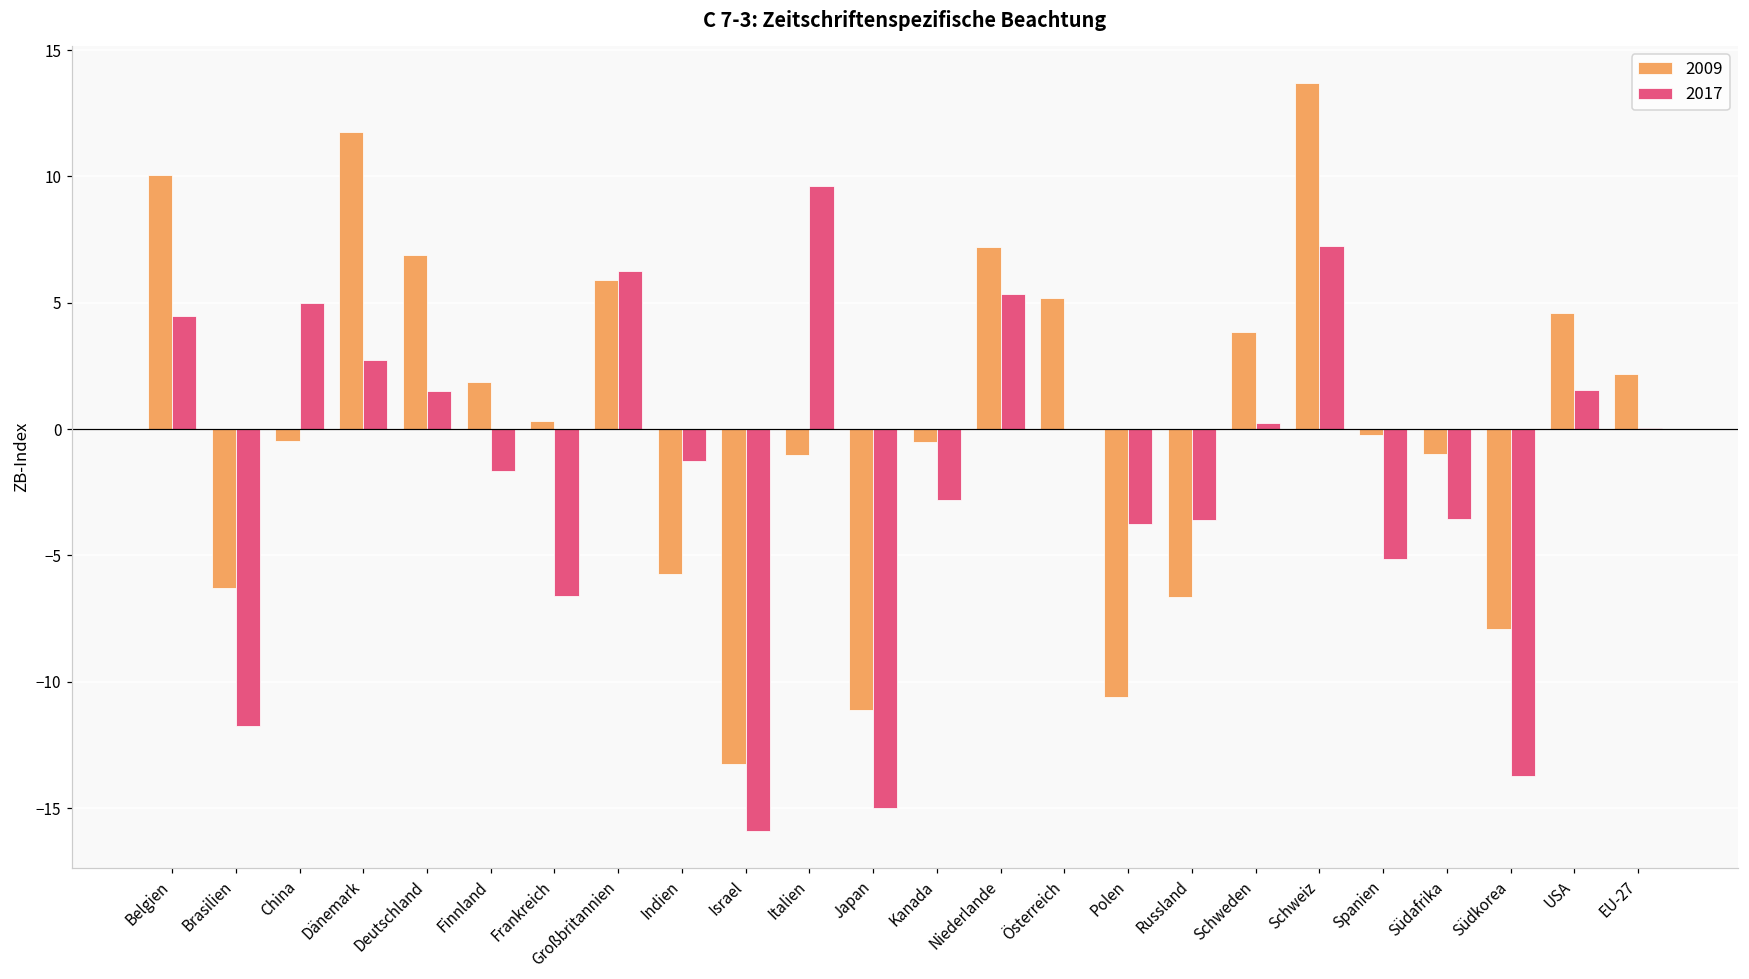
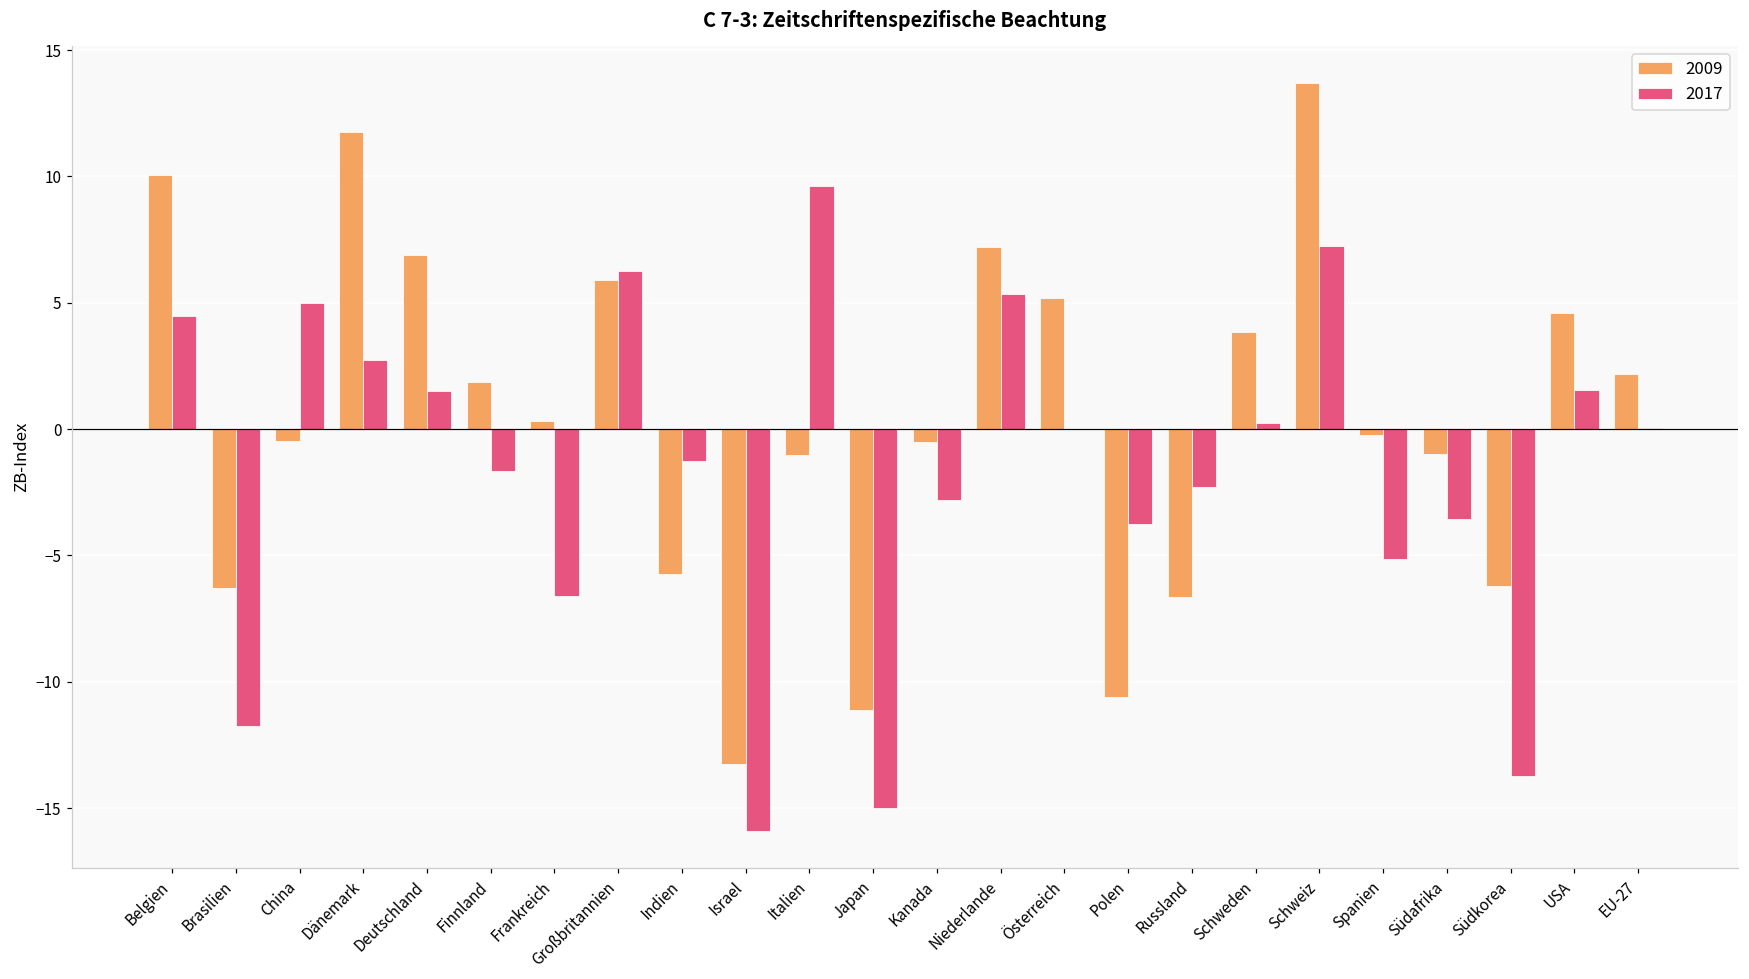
2017, Russland: -3.6 -> -2.3
2009, Südkorea: -7.9 -> -6.2
